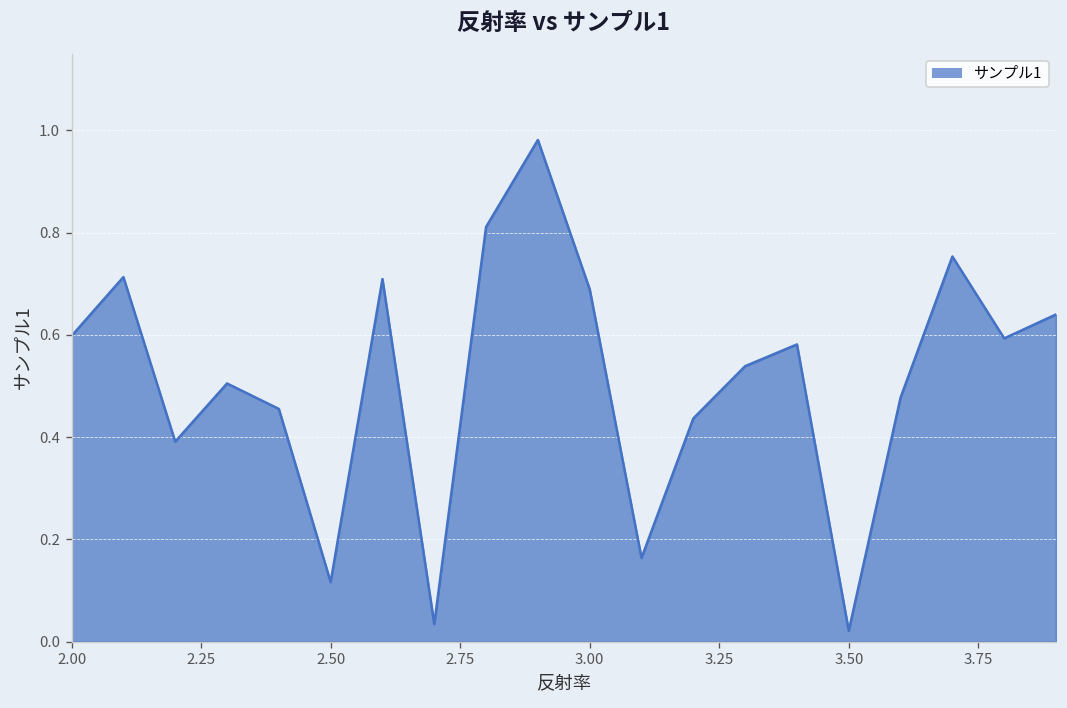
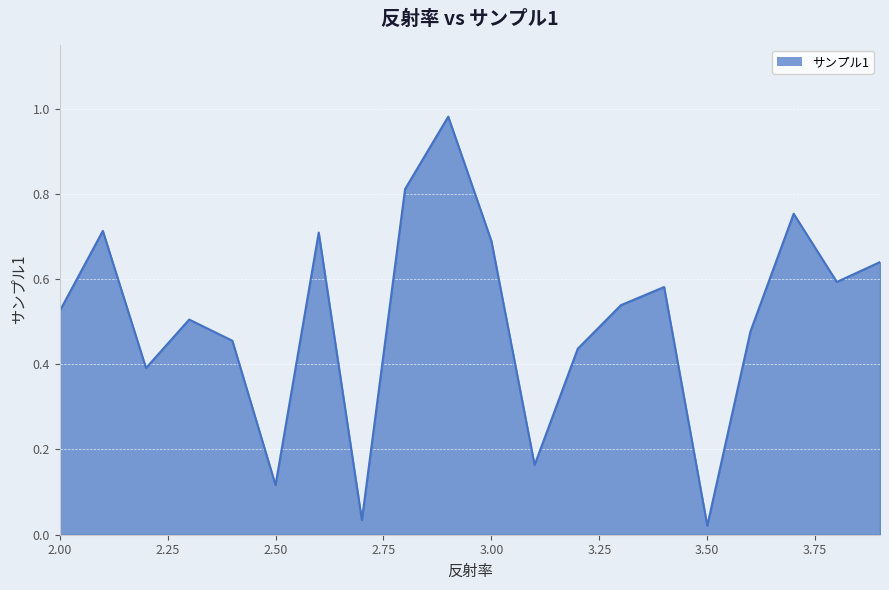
2.00: 0.60 -> 0.52
